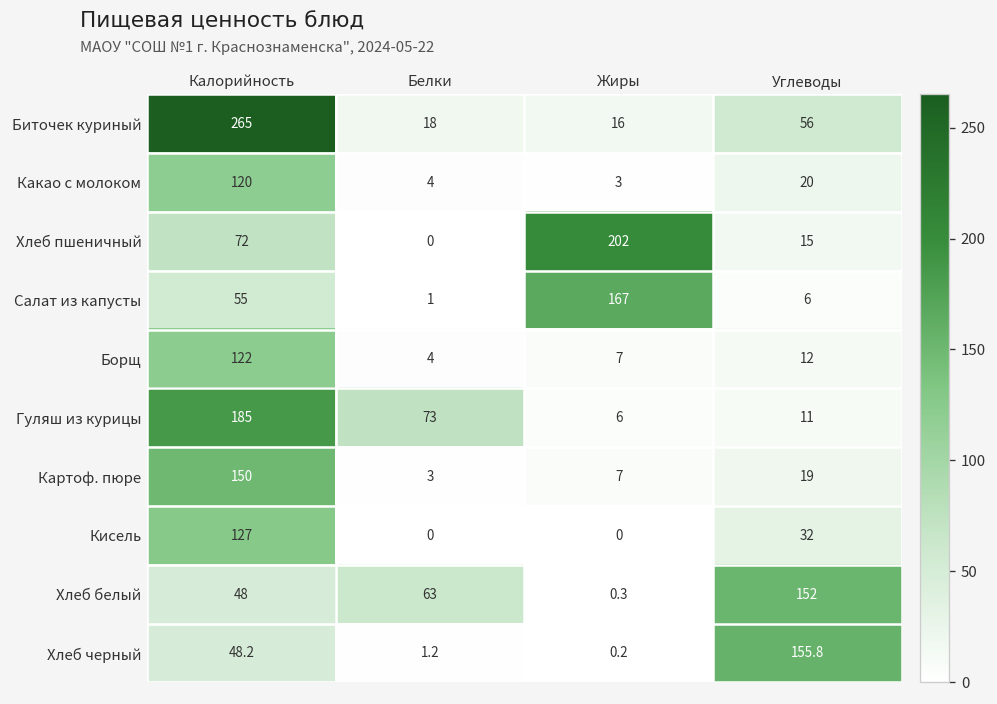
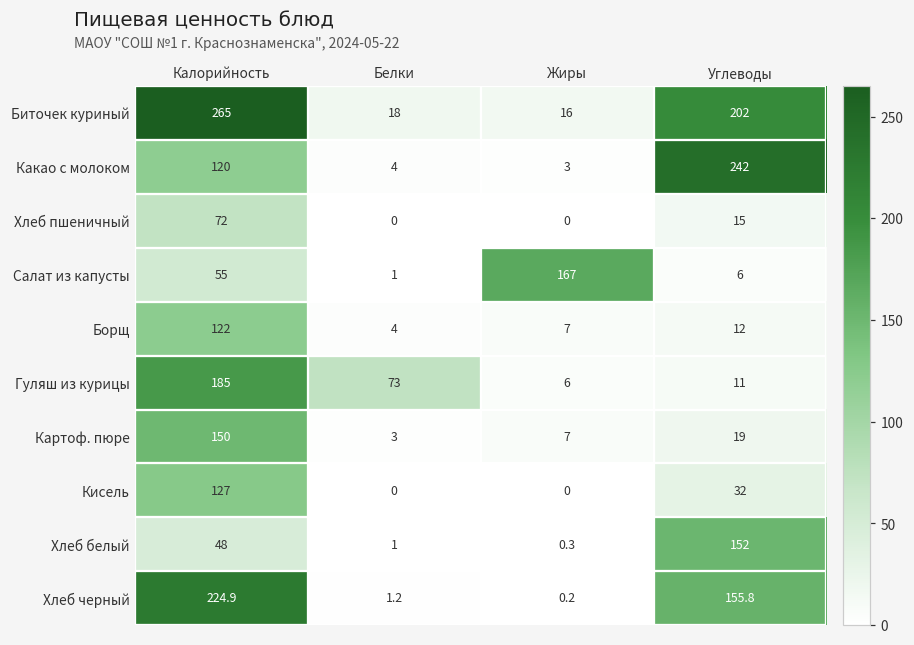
Биточек куриный, Углеводы: 56 -> 202
Какао с молоком, Углеводы: 20 -> 242
Хлеб пшеничный, Жиры: 202 -> 0
Хлеб белый, Белки: 63 -> 1
Хлеб черный, Калорийность: 48.2 -> 224.9
